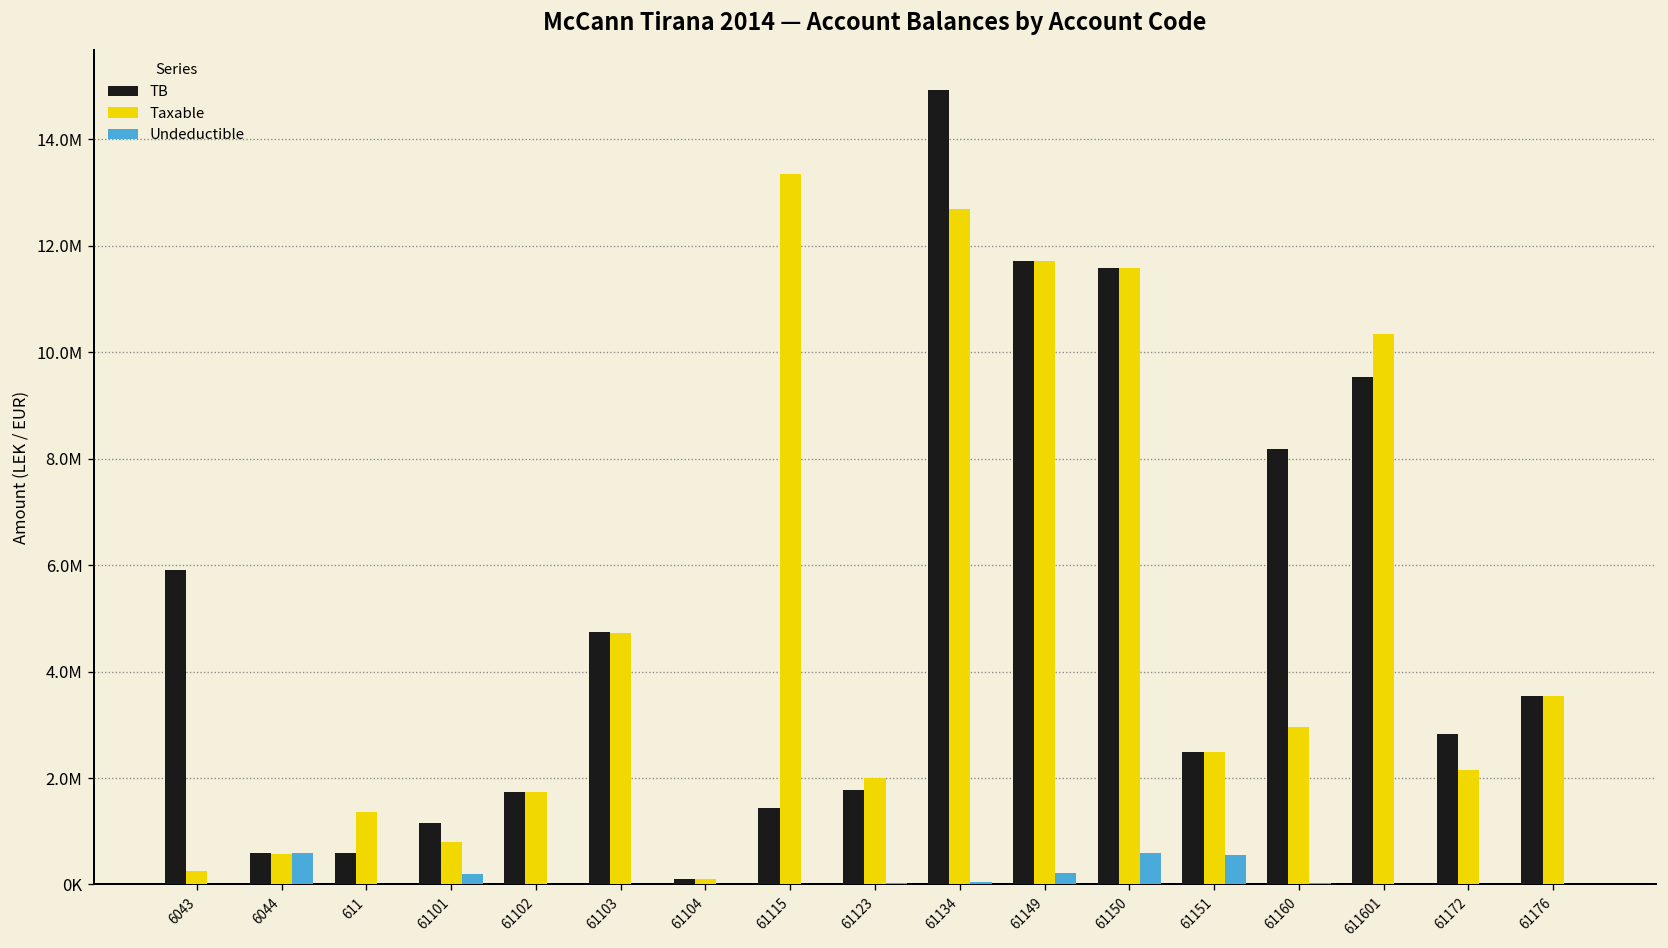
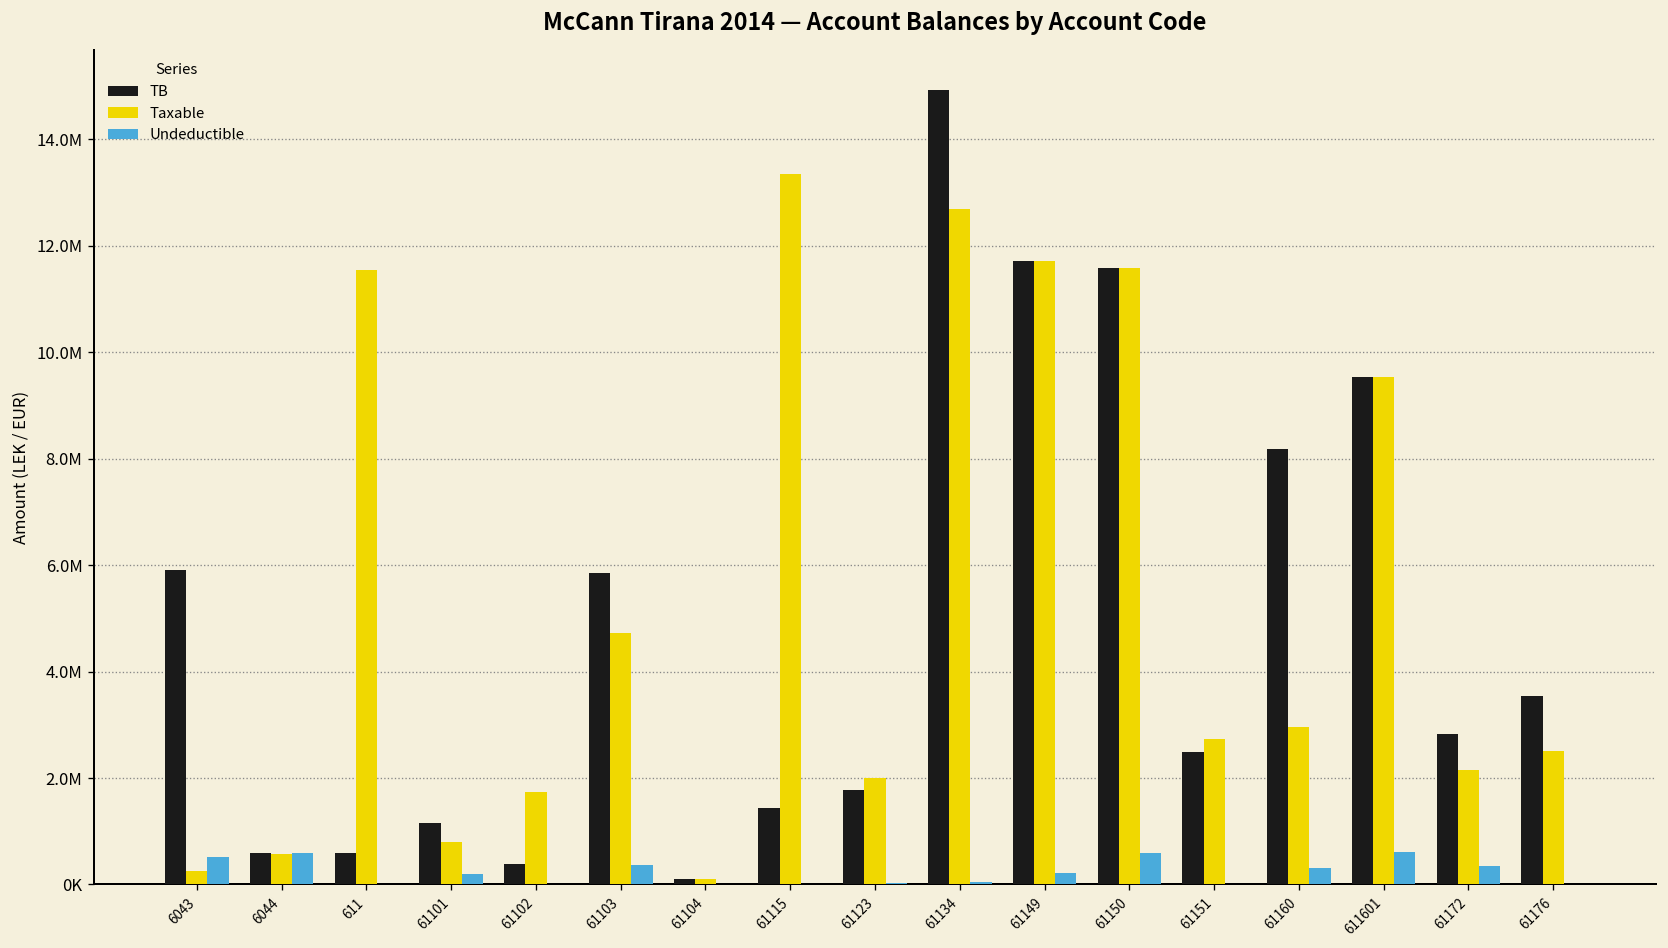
Undeductible, 6043: 0 -> 500000
Taxable, 611: 1400000 -> 11500000
TB, 61102: 1700000 -> 400000
TB, 61103: 4700000 -> 5800000
Undeductible, 61103: 0 -> 400000
Taxable, 61151: 2500000 -> 2700000
Undeductible, 61151: 600000 -> 0
Undeductible, 61160: 0 -> 300000
Taxable, 611601: 10300000 -> 9500000
Undeductible, 611601: 0 -> 600000
Undeductible, 61172: 0 -> 300000
Taxable, 61176: 3500000 -> 2500000
